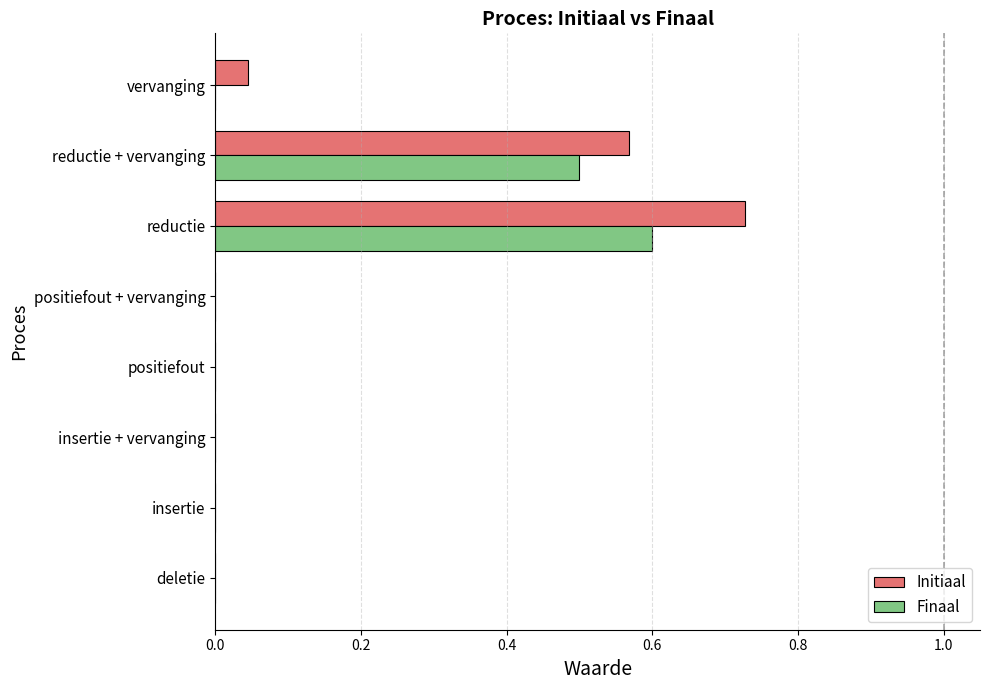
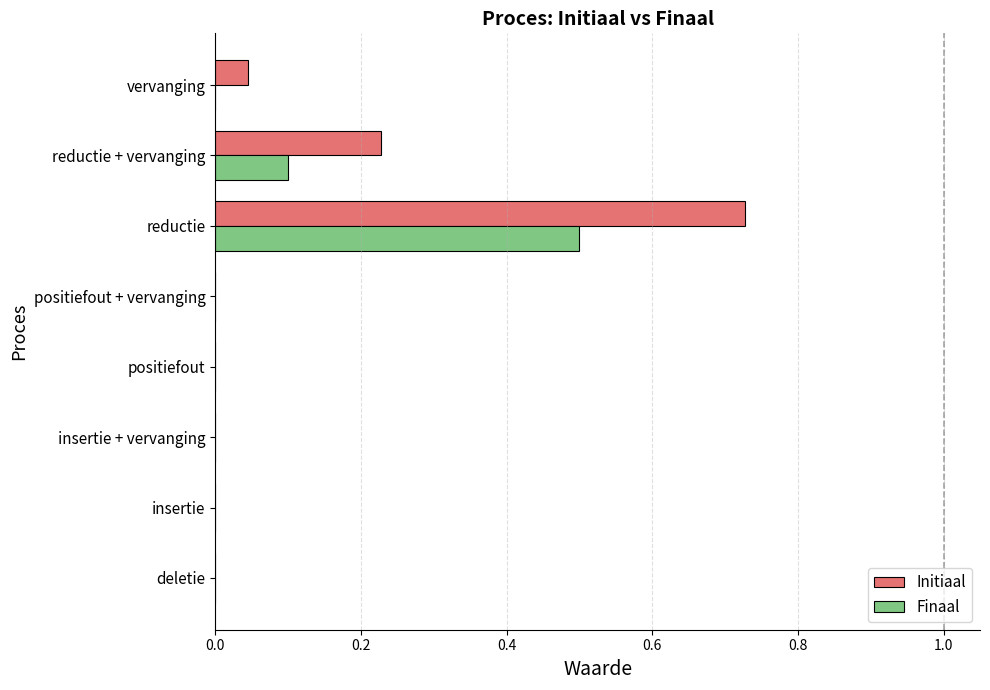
Initiaal, reductie + vervanging: 0.57 -> 0.23
Finaal, reductie + vervanging: 0.5 -> 0.1
Finaal, reductie: 0.6 -> 0.5
